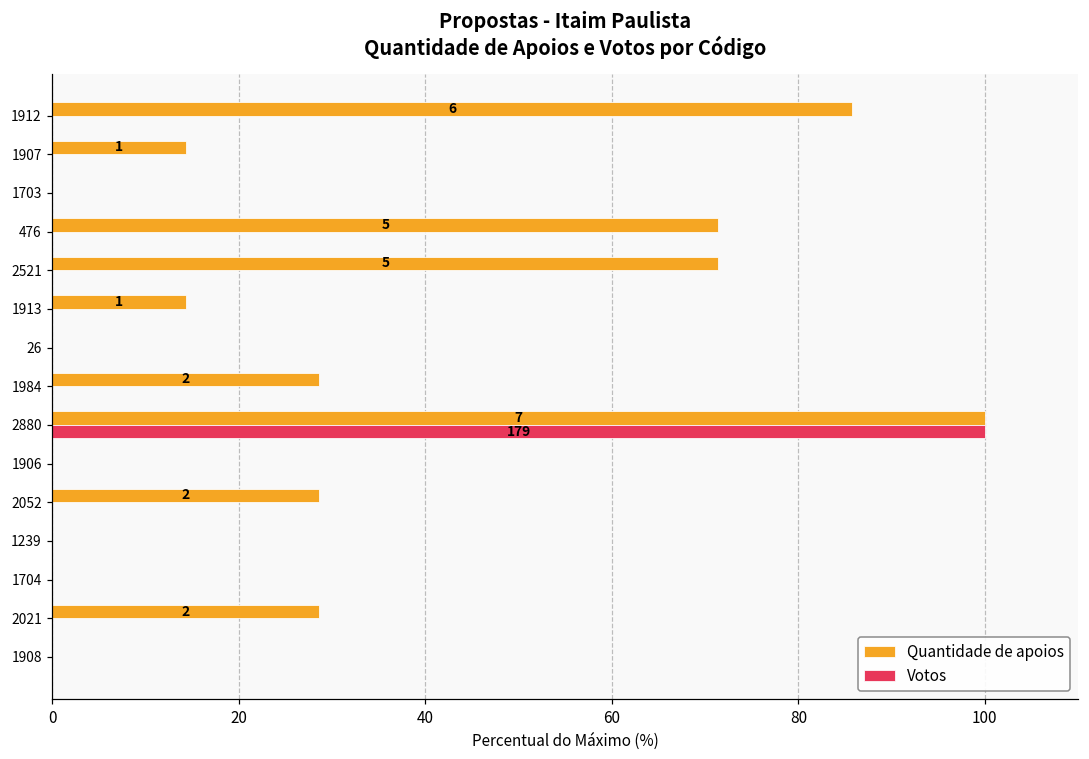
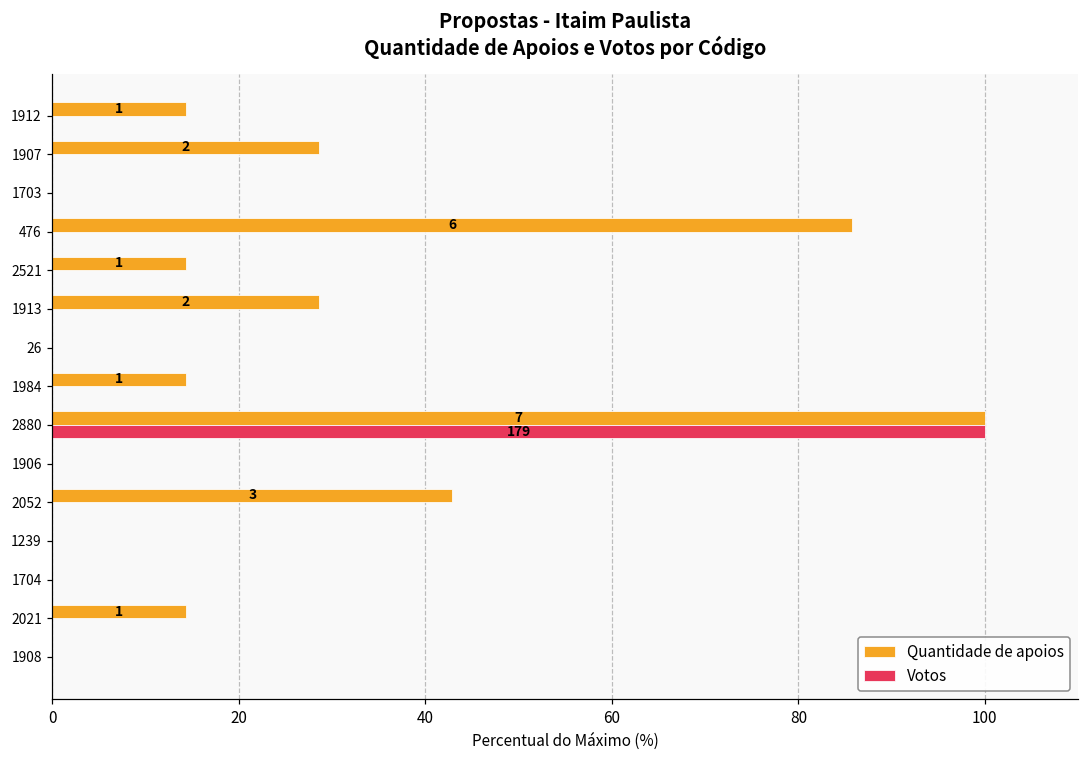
Quantidade de apoios, 1912: 6 -> 1
Quantidade de apoios, 1907: 1 -> 2
Quantidade de apoios, 476: 5 -> 6
Quantidade de apoios, 2521: 5 -> 1
Quantidade de apoios, 1913: 1 -> 2
Quantidade de apoios, 1984: 2 -> 1
Quantidade de apoios, 2052: 2 -> 3
Quantidade de apoios, 2021: 2 -> 1
